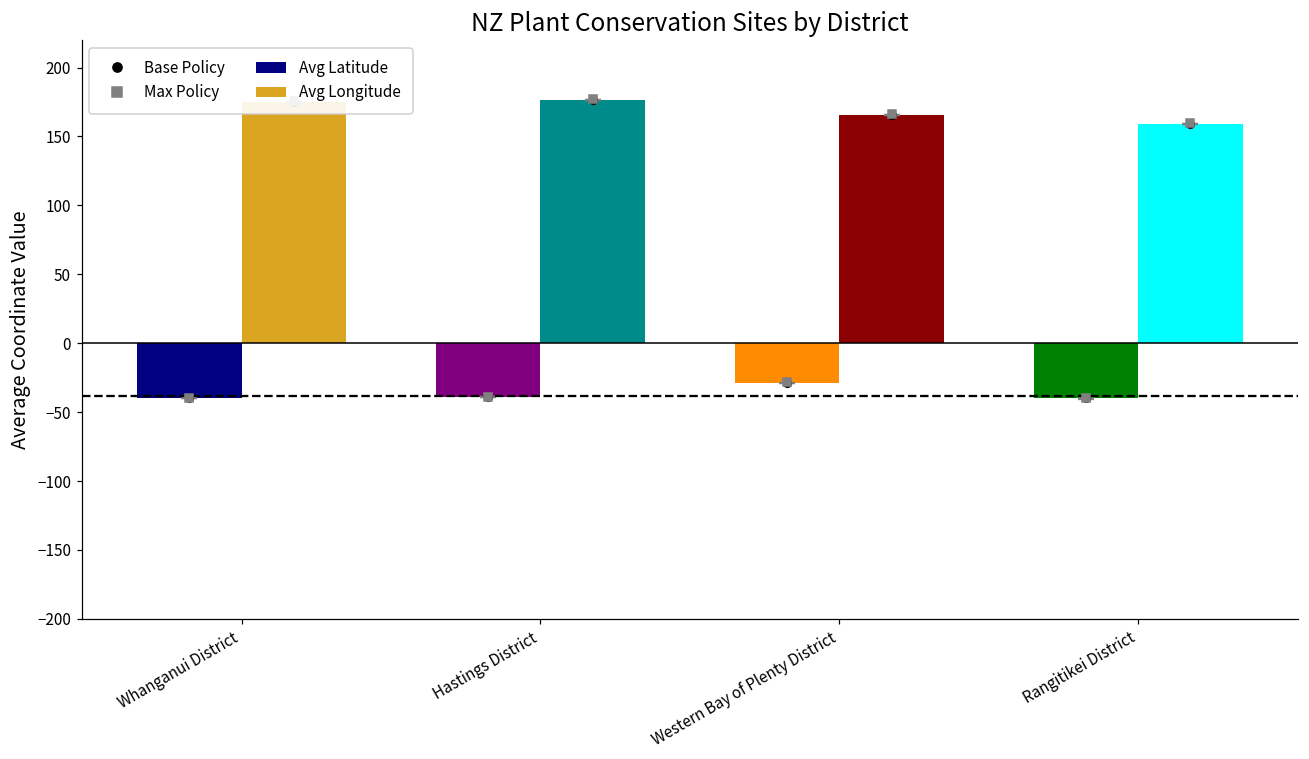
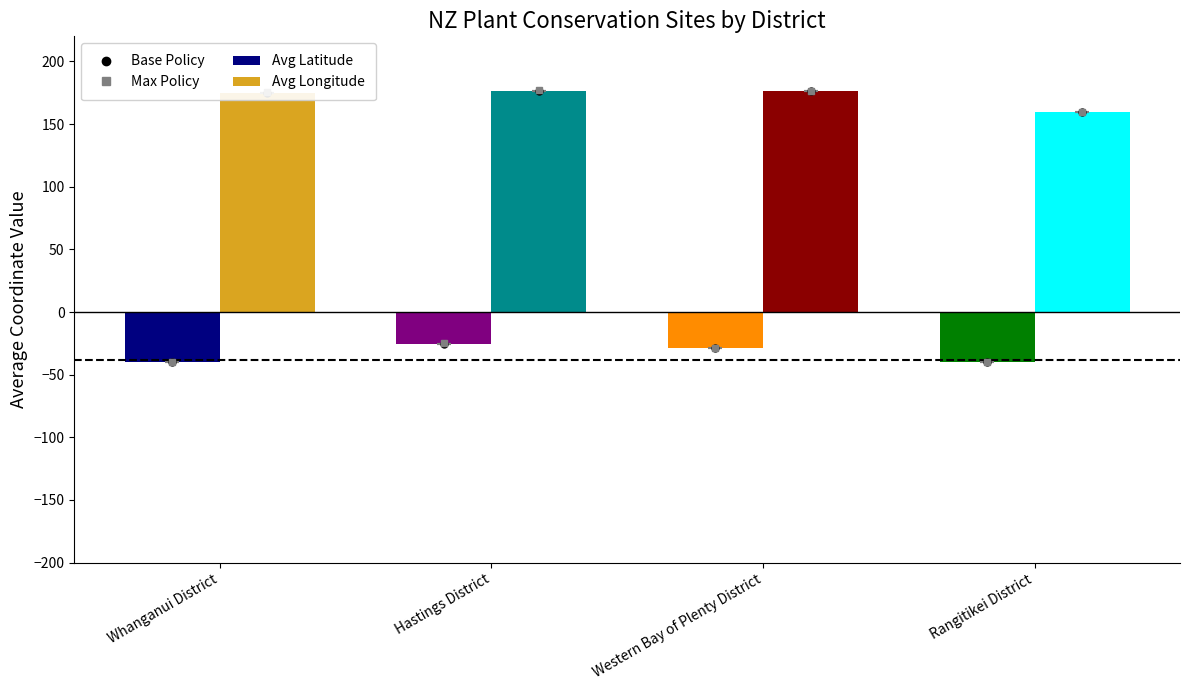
Avg Latitude, Hastings District: -39 -> -25
Avg Longitude, Western Bay of Plenty District: 166 -> 176
